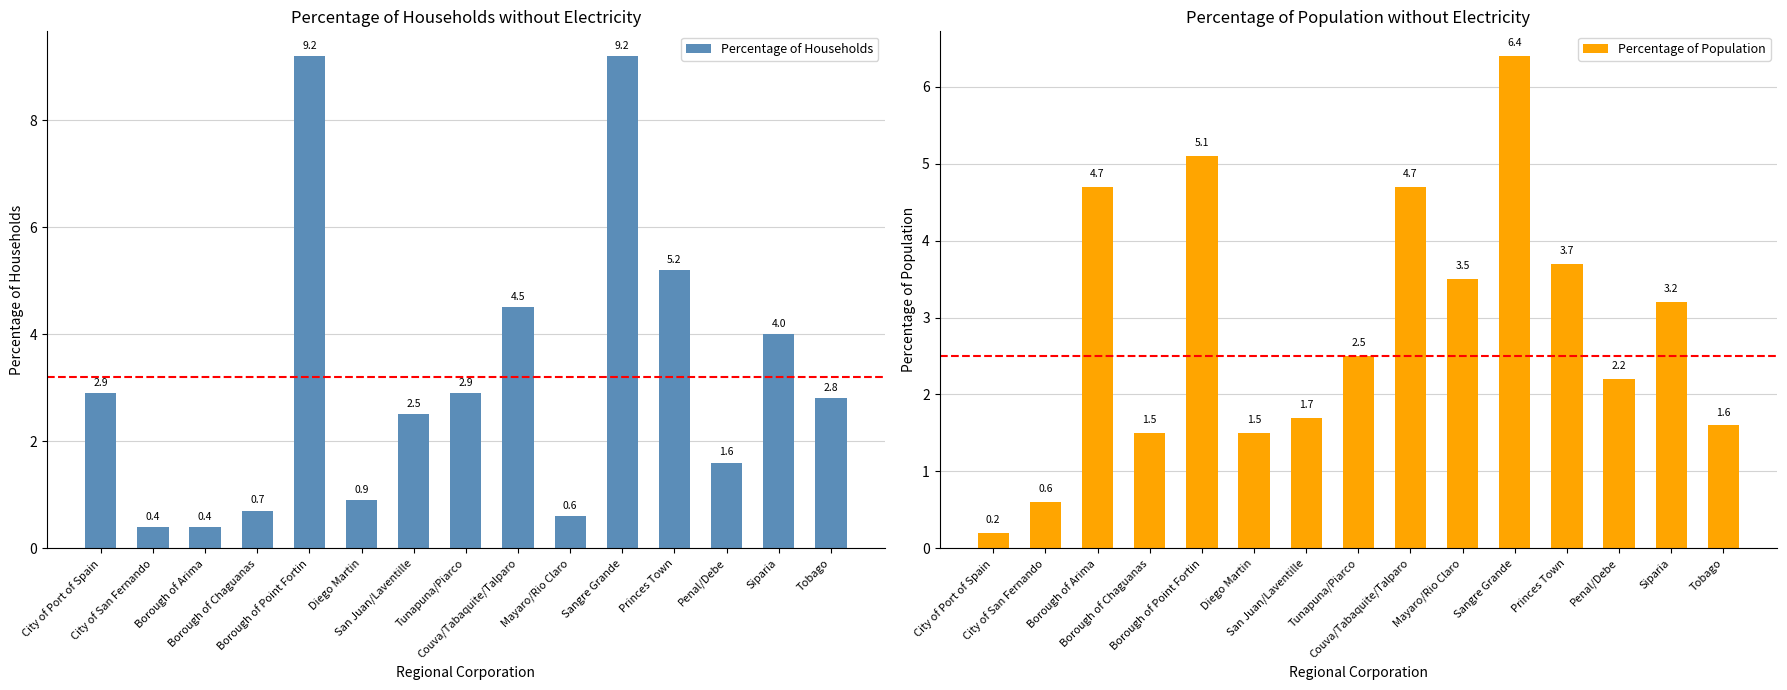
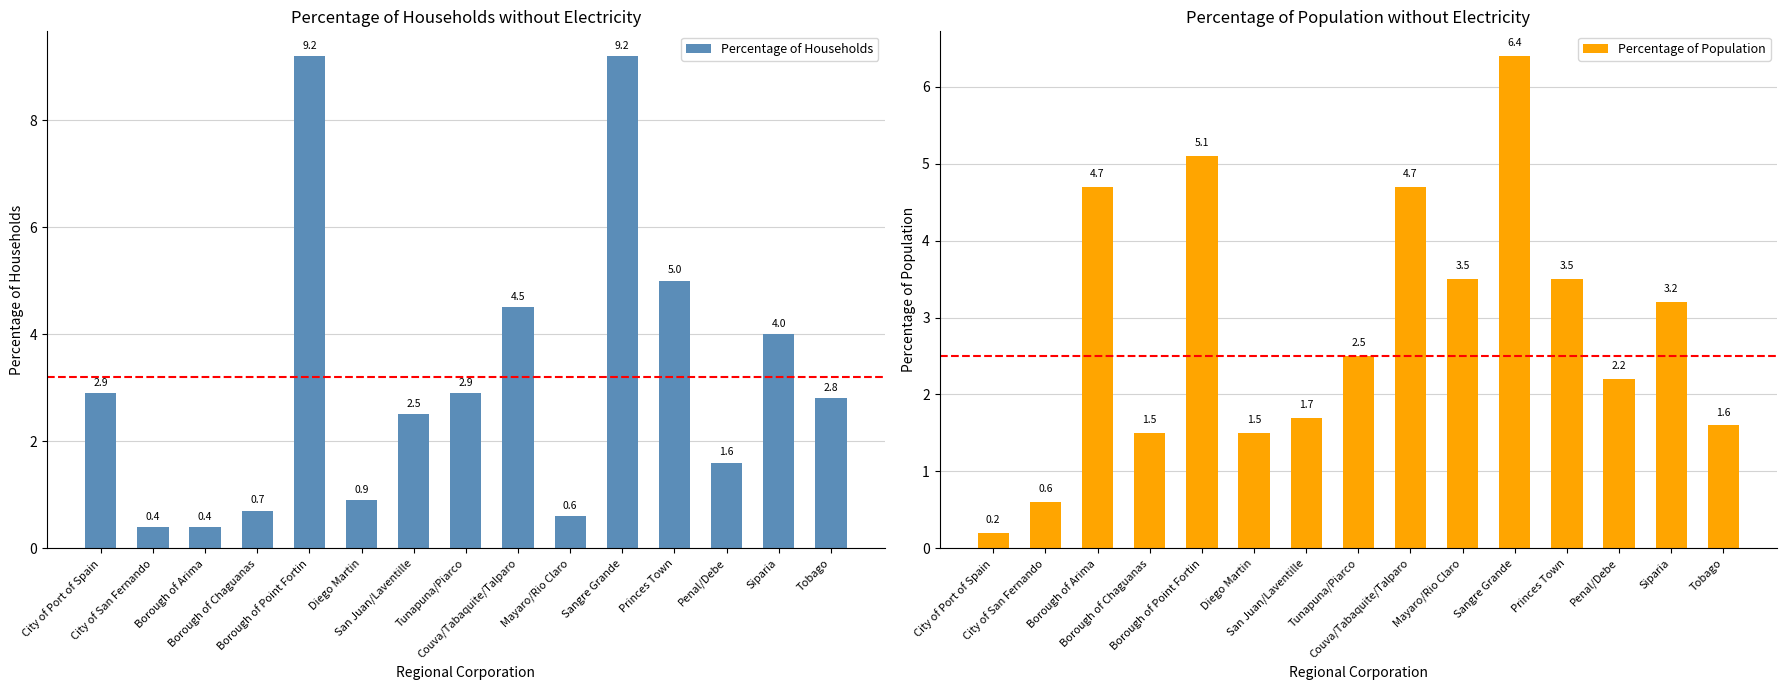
Percentage of Households without Electricity, Princes Town: 5.2 -> 5.0
Percentage of Population without Electricity, Princes Town: 3.7 -> 3.5
